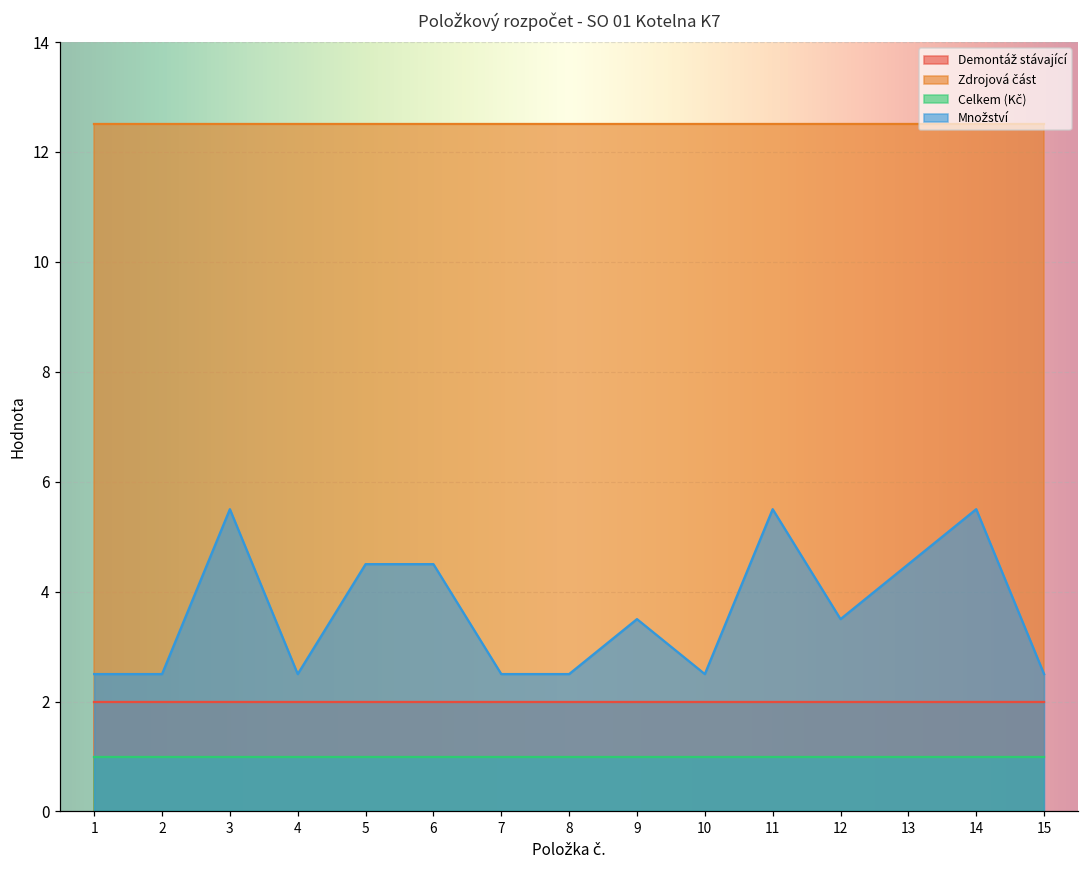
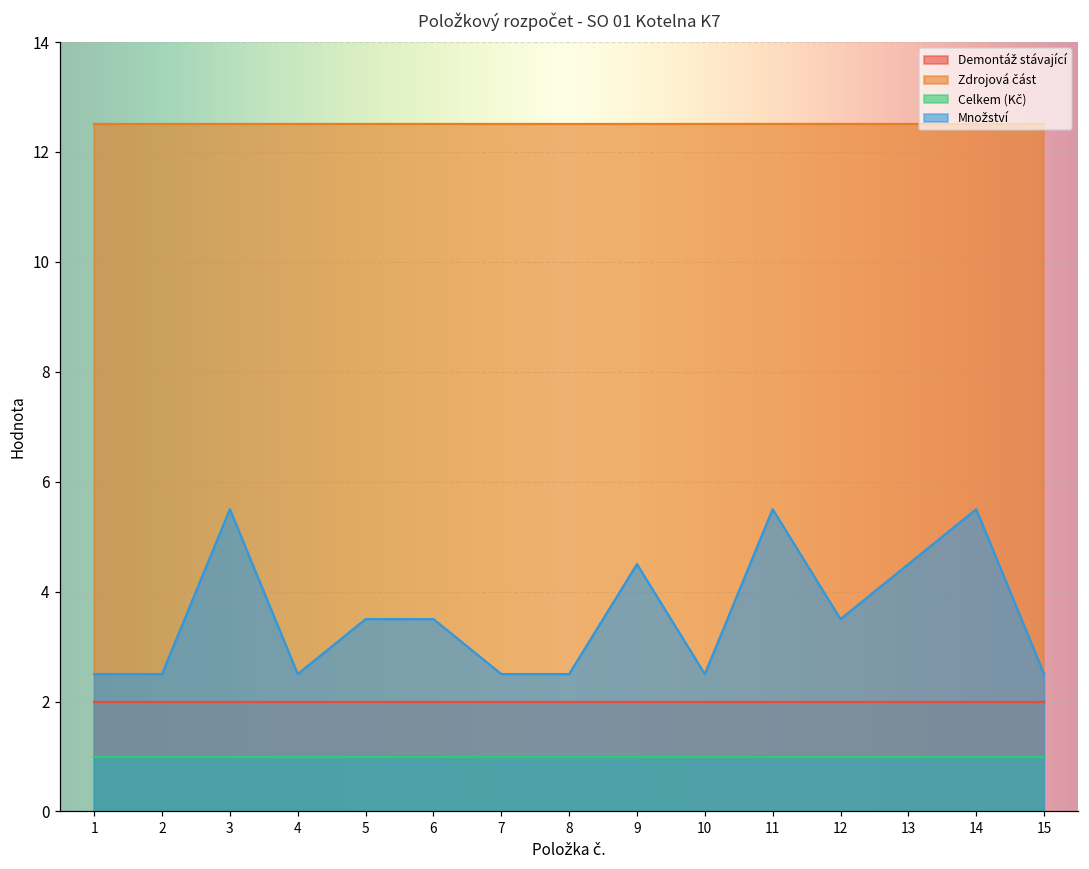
Množství, 5: 4.5 -> 3.5
Množství, 6: 4.5 -> 3.5
Množství, 9: 3.5 -> 4.5
